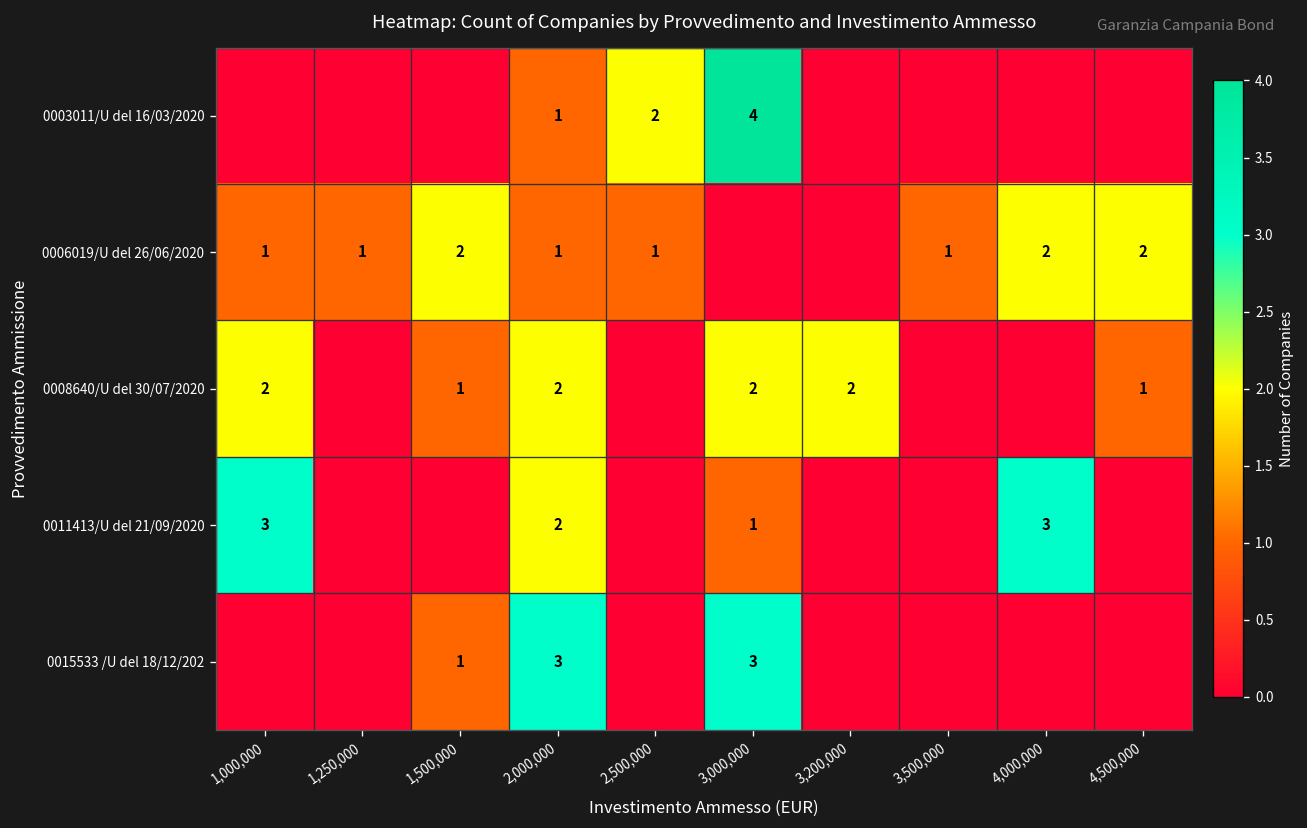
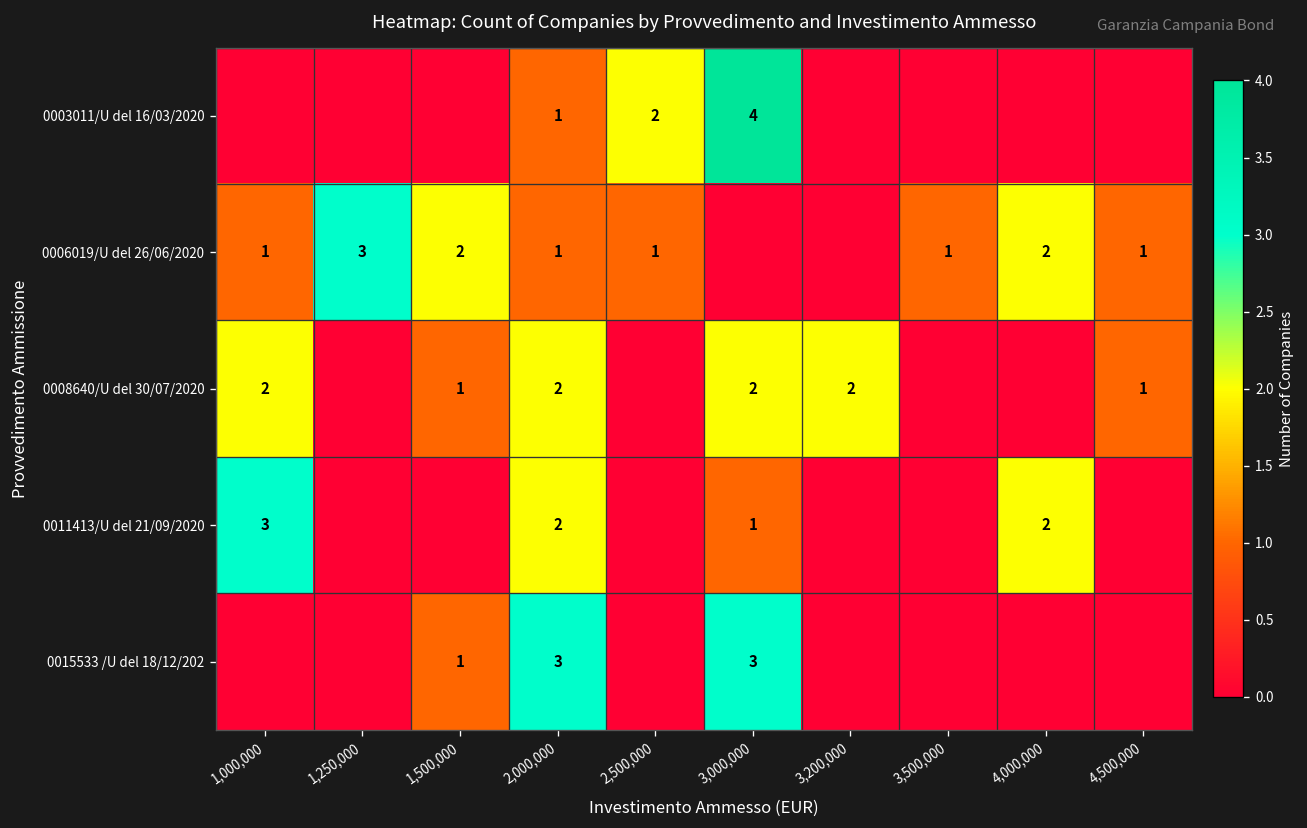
0006019/U del 26/06/2020, 1,250,000: 1 -> 3
0006019/U del 26/06/2020, 4,500,000: 2 -> 1
0011413/U del 21/09/2020, 4,000,000: 3 -> 2
